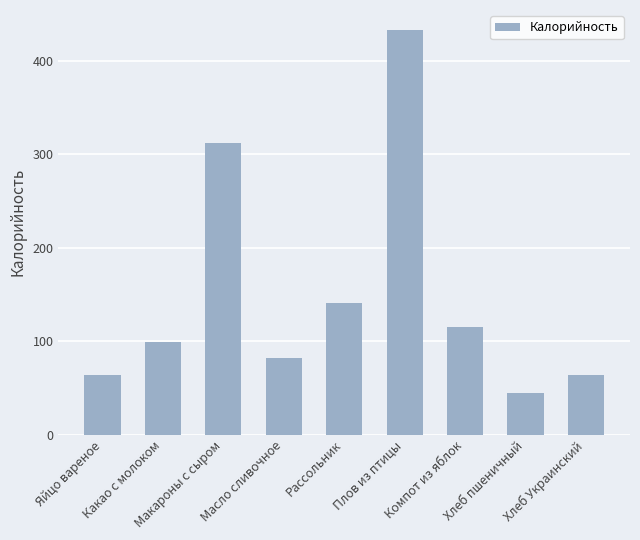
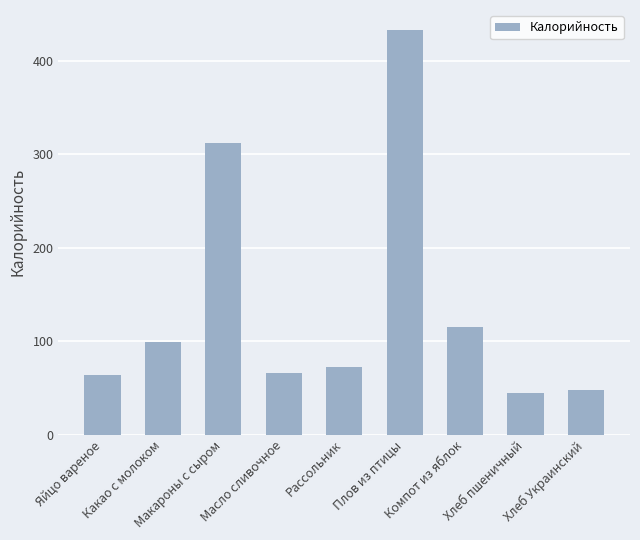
Масло сливочное: 80 -> 70
Рассольник: 140 -> 70
Хлеб Украинский: 60 -> 50
